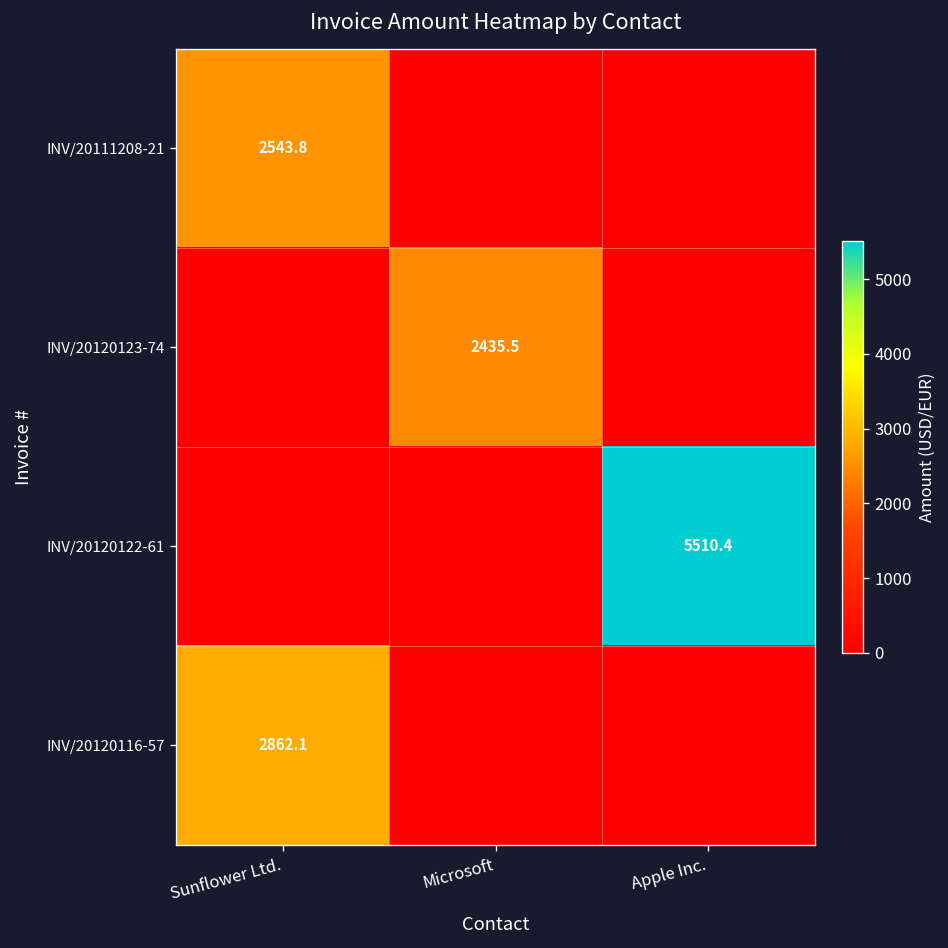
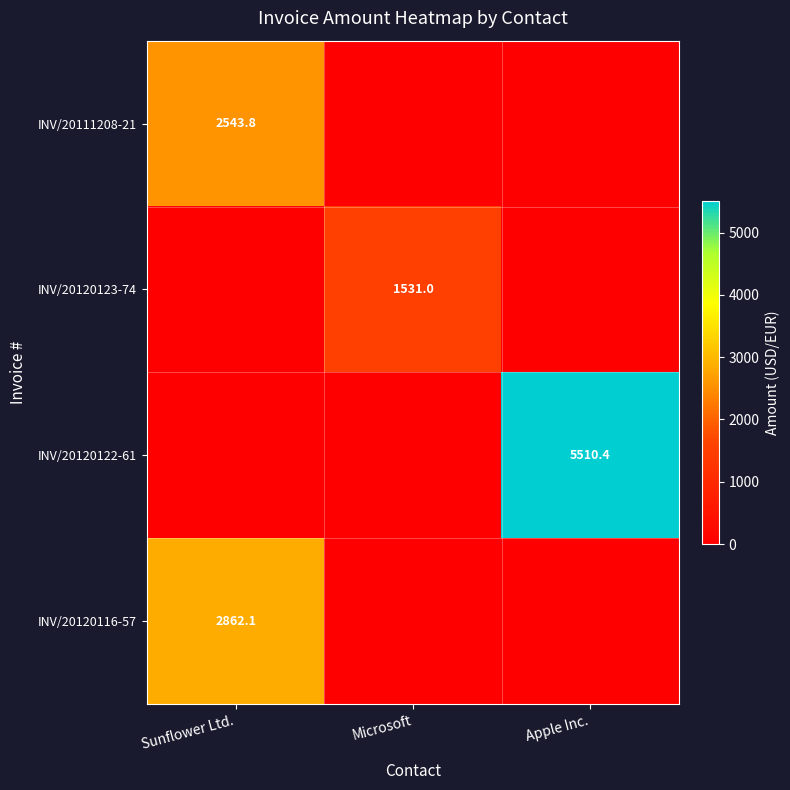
INV/20120123-74, Microsoft: 2435.5 -> 1531.0
